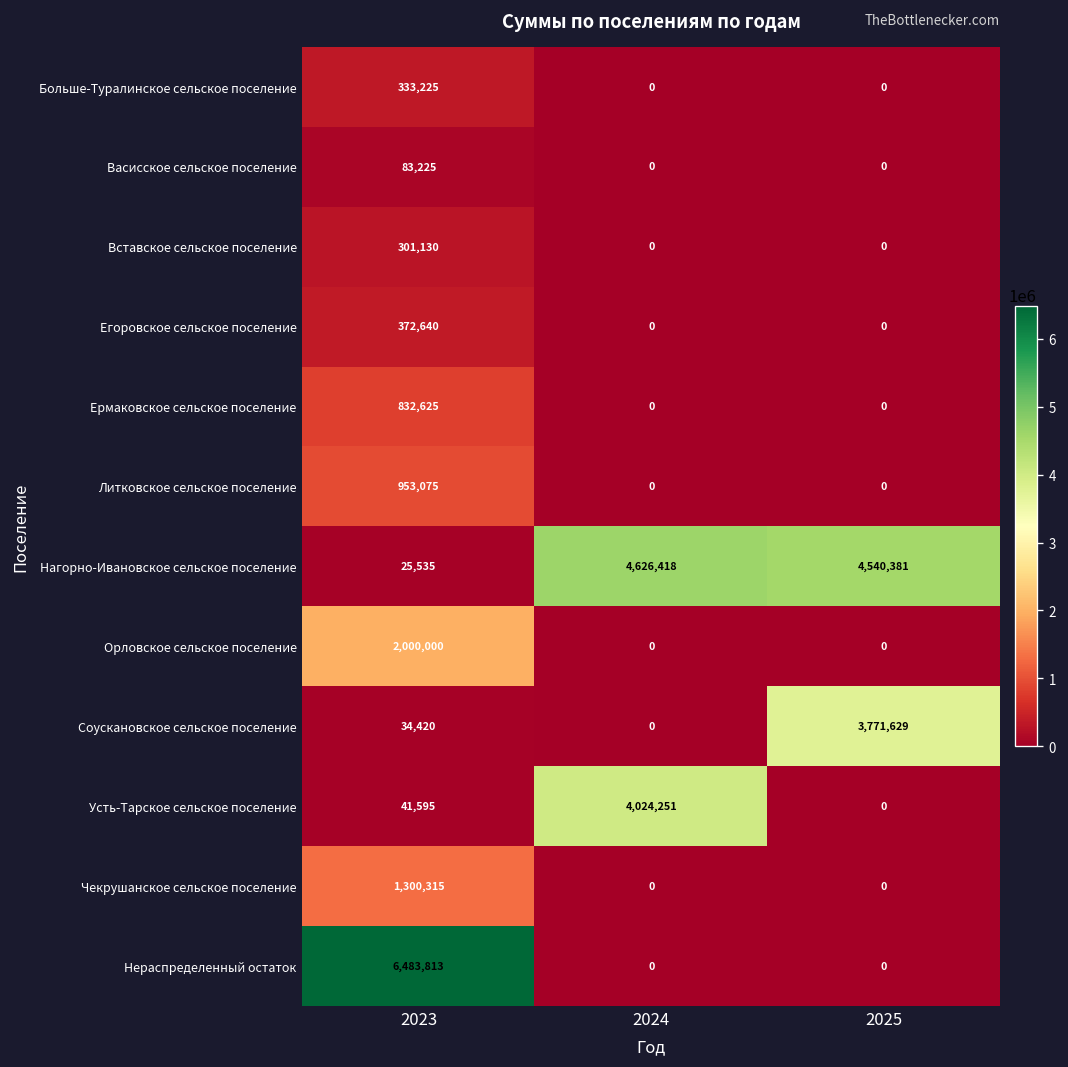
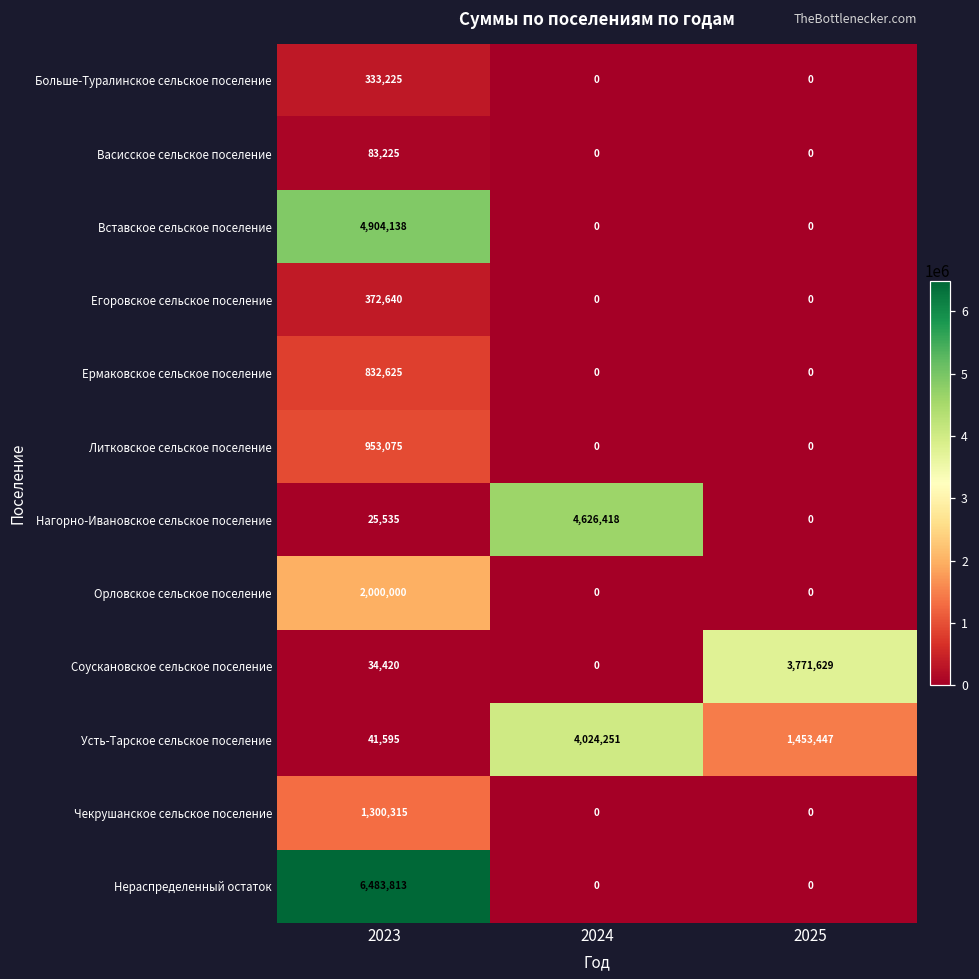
Вставское сельское поселение, 2023: 301,130 -> 4,904,138
Нагорно-Ивановское сельское поселение, 2025: 4,540,381 -> 0
Усть-Тарское сельское поселение, 2025: 0 -> 1,453,447
